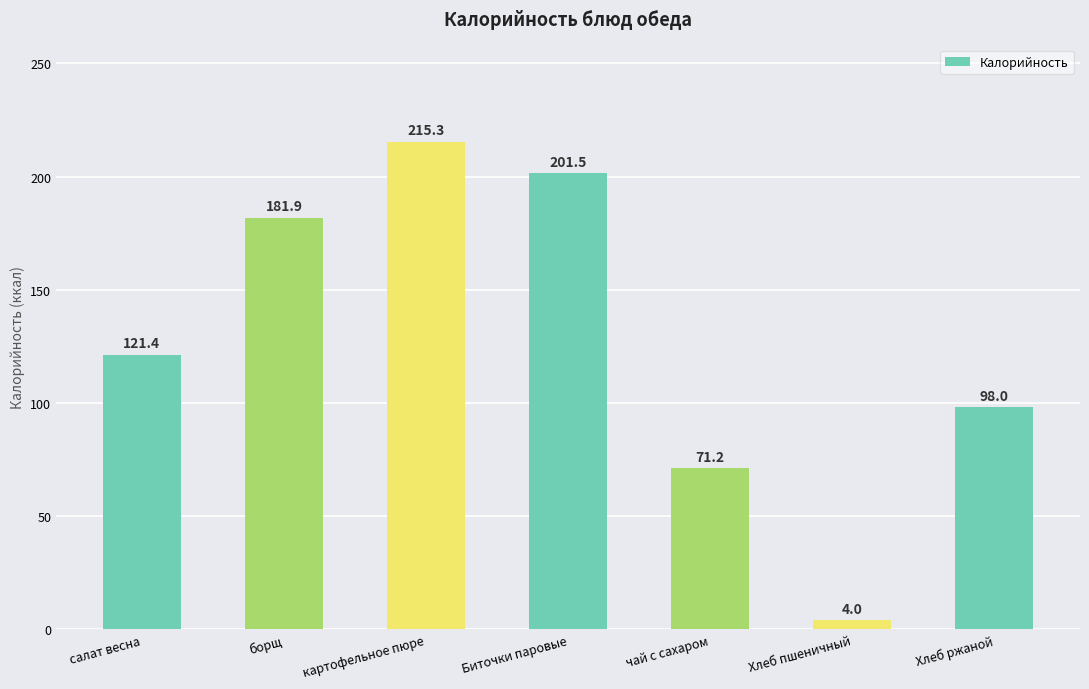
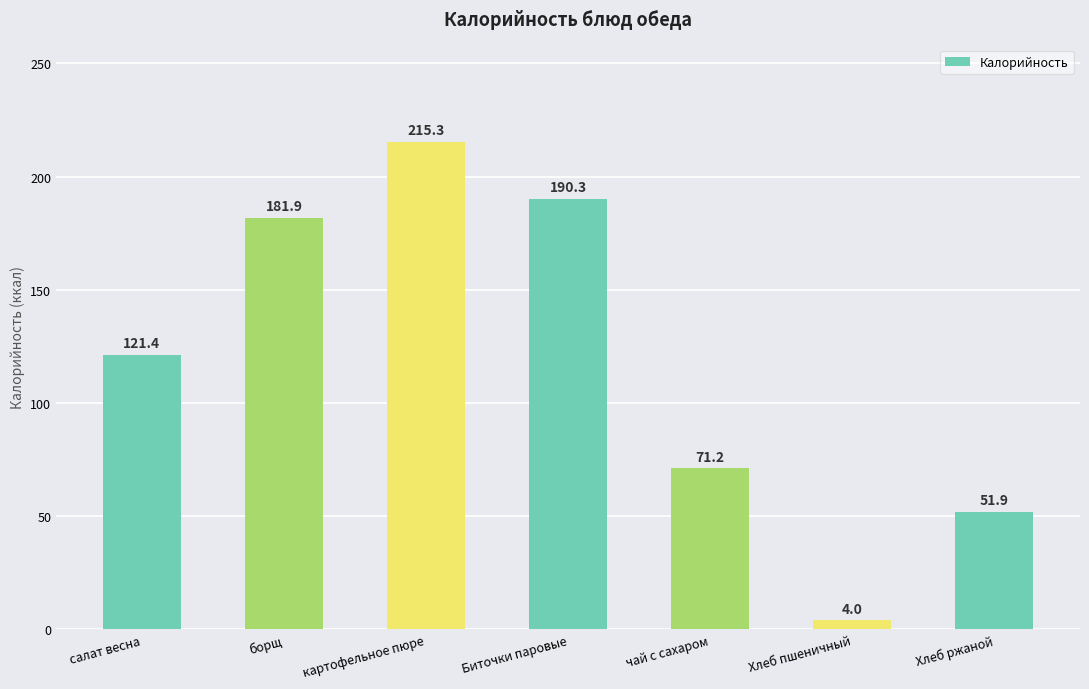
Биточки паровые: 201.5 -> 190.3
Хлеб ржаной: 98.0 -> 51.9
